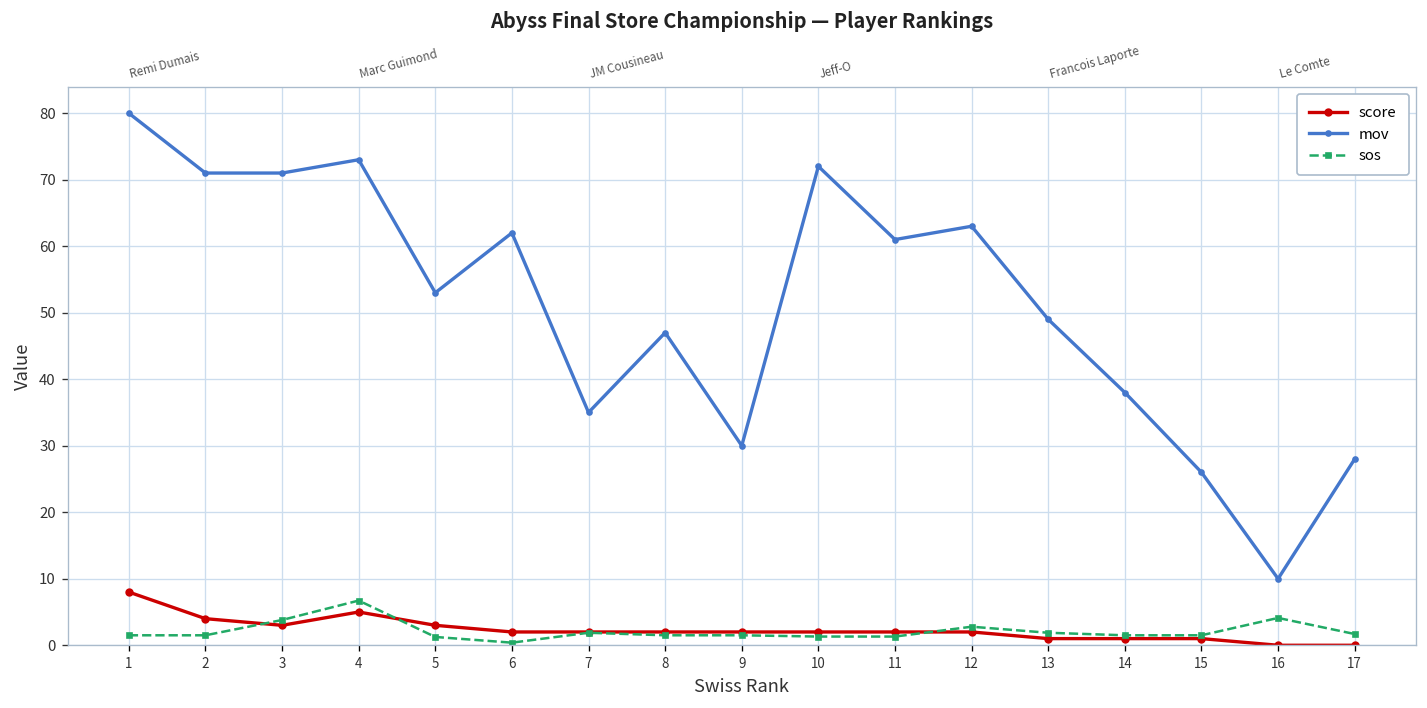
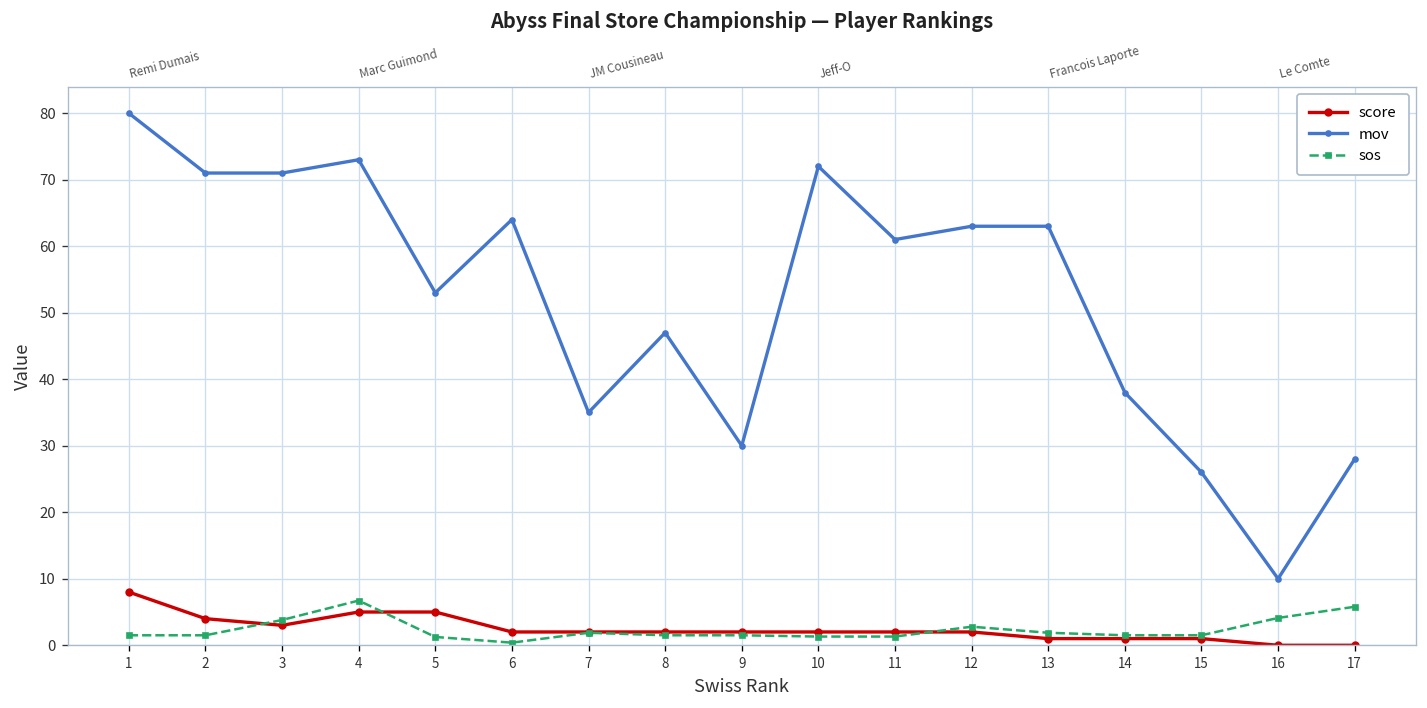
score, 5: 3 -> 5
mov, 6: 62 -> 64
mov, 13: 49 -> 63
sos, 17: 2 -> 6
